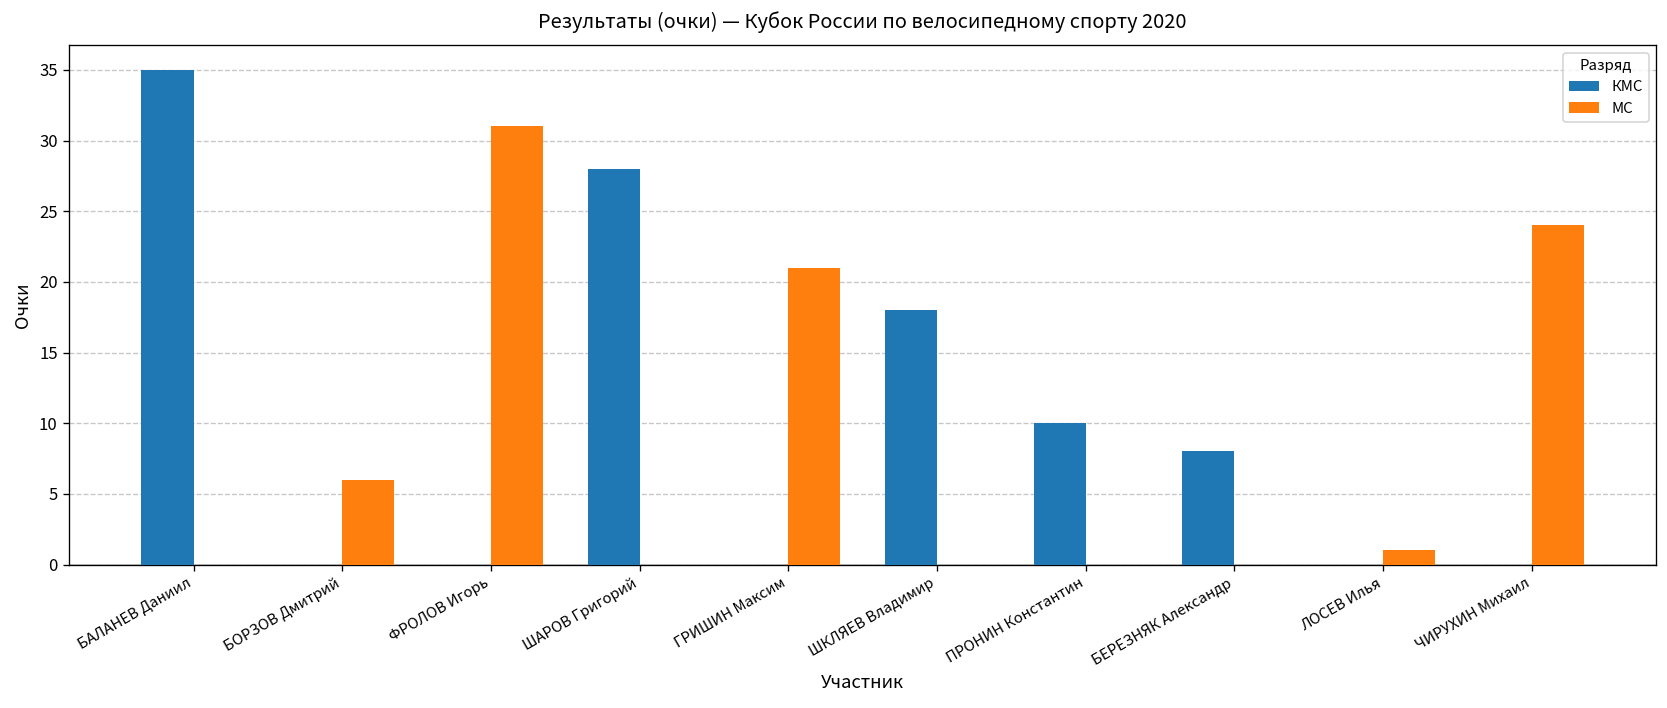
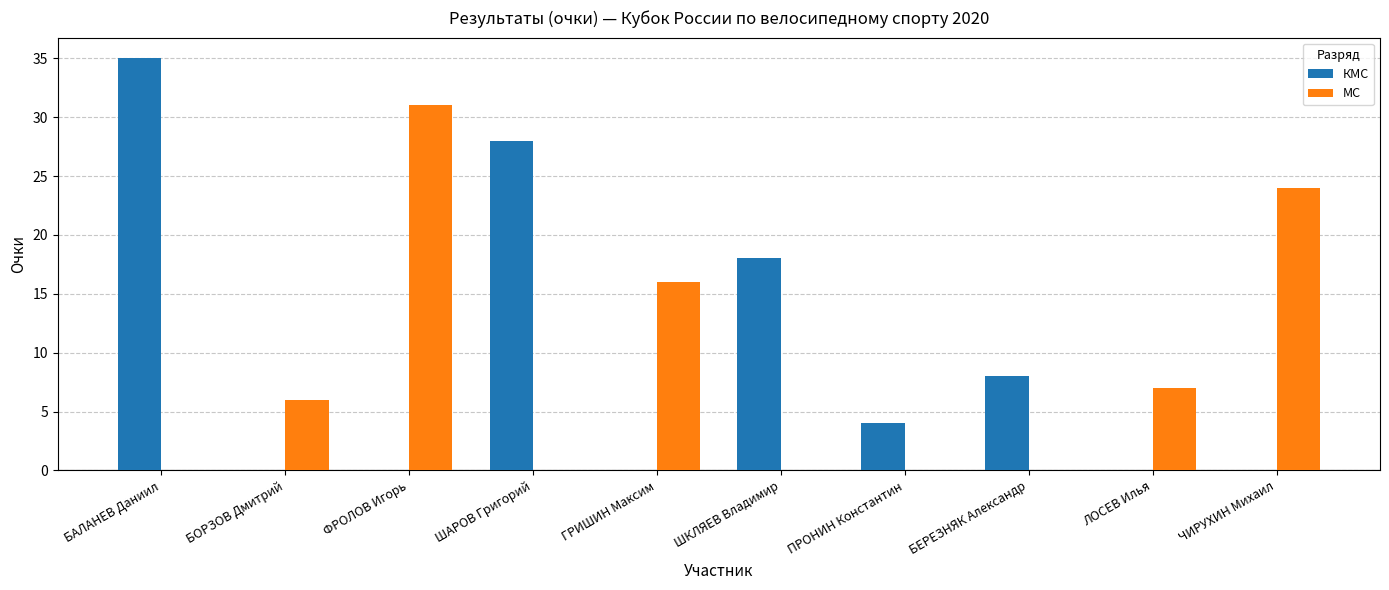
МС, ГРИШИН Максим: 21 -> 16
КМС, ПРОНИН Константин: 10 -> 4
МС, ЛОСЕВ Илья: 1 -> 7
